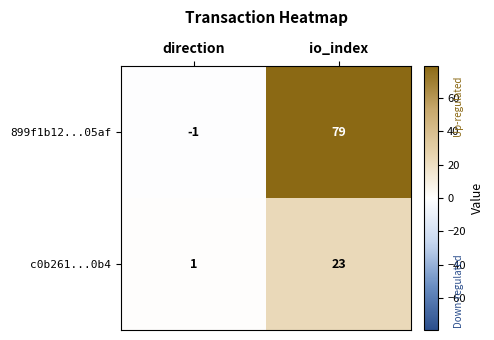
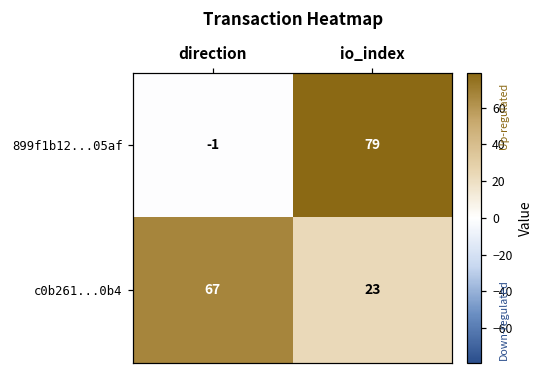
c0b261...0b4, direction: 1 -> 67
